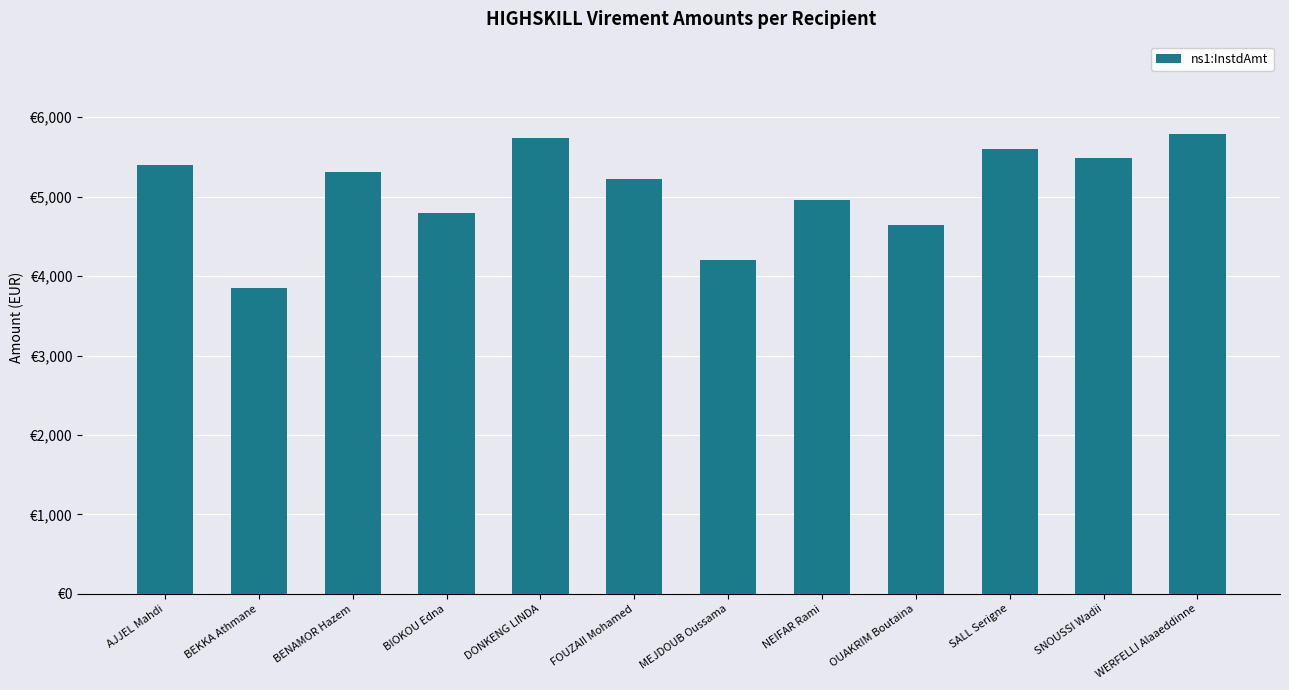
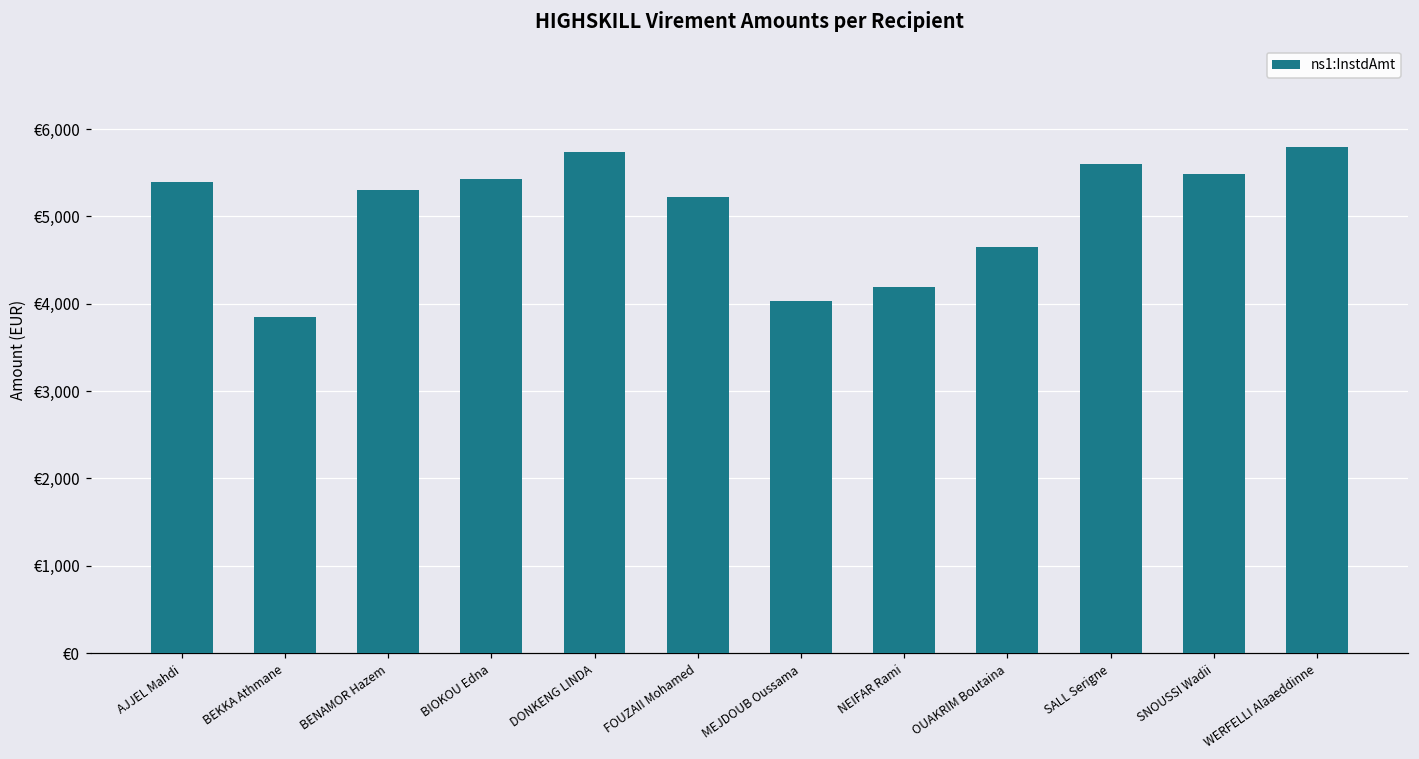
BIOKOU Edna: €4,800 -> €5,400
MEJDOUB Oussama: €4,200 -> €4,000
NEIFAR Rami: €5,000 -> €4,200
